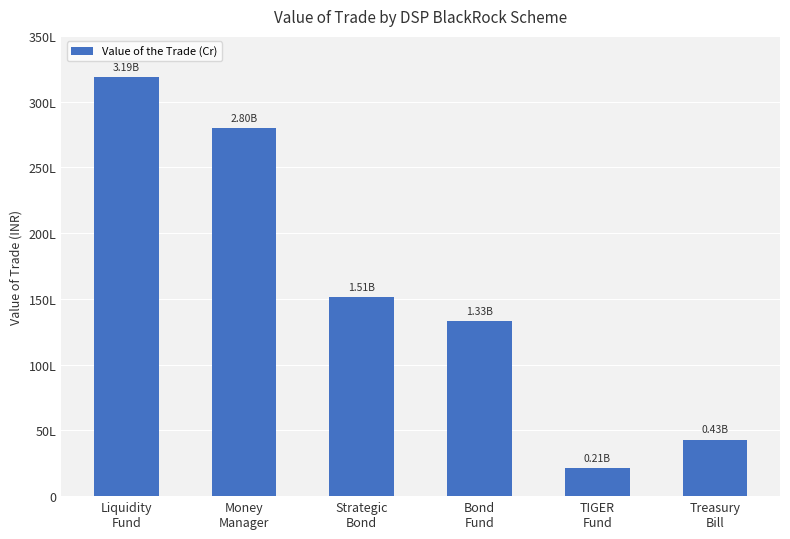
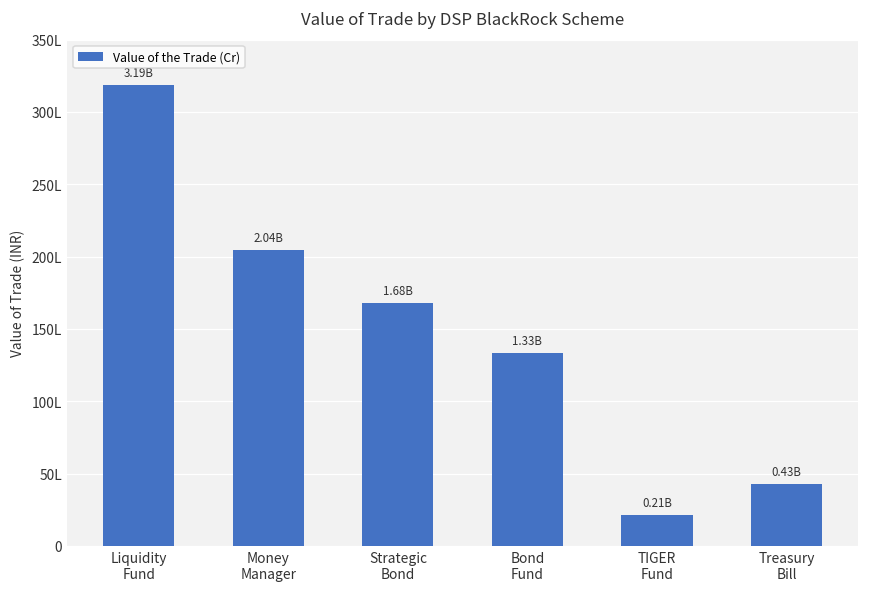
Money Manager: 2.80B -> 2.04B
Strategic Bond: 1.51B -> 1.68B
